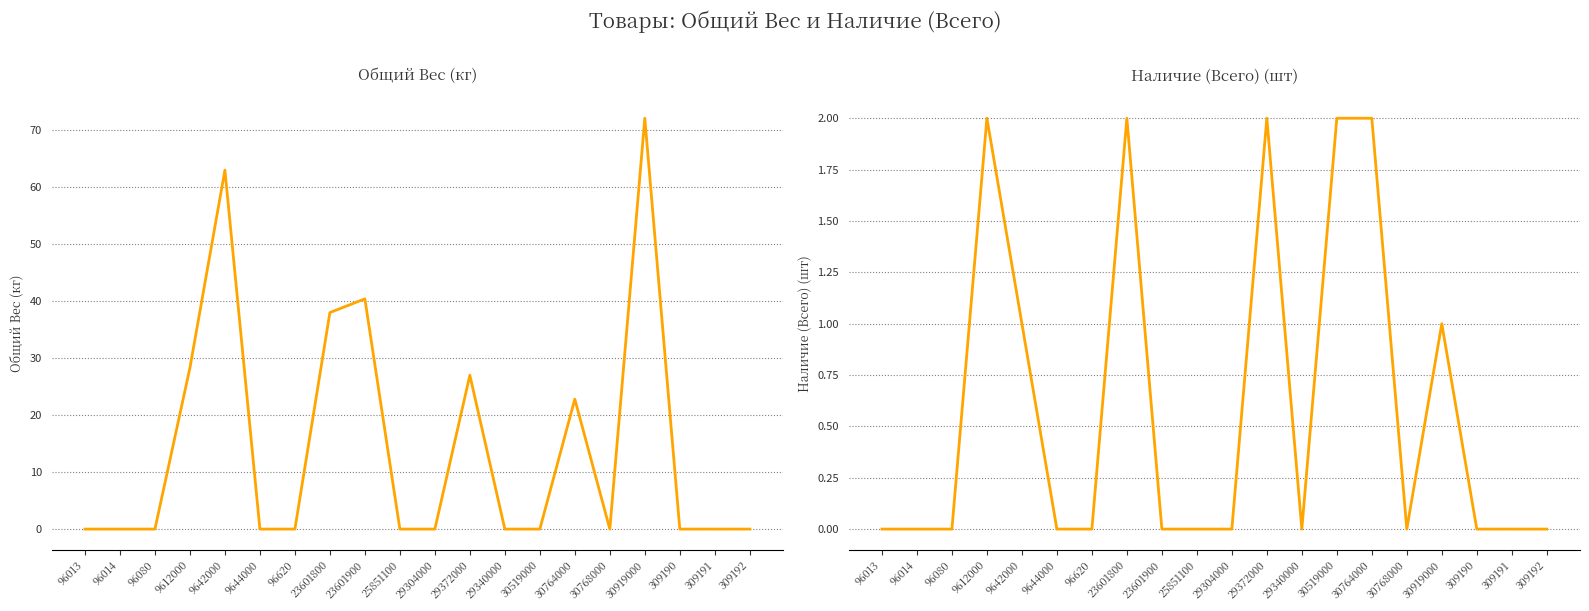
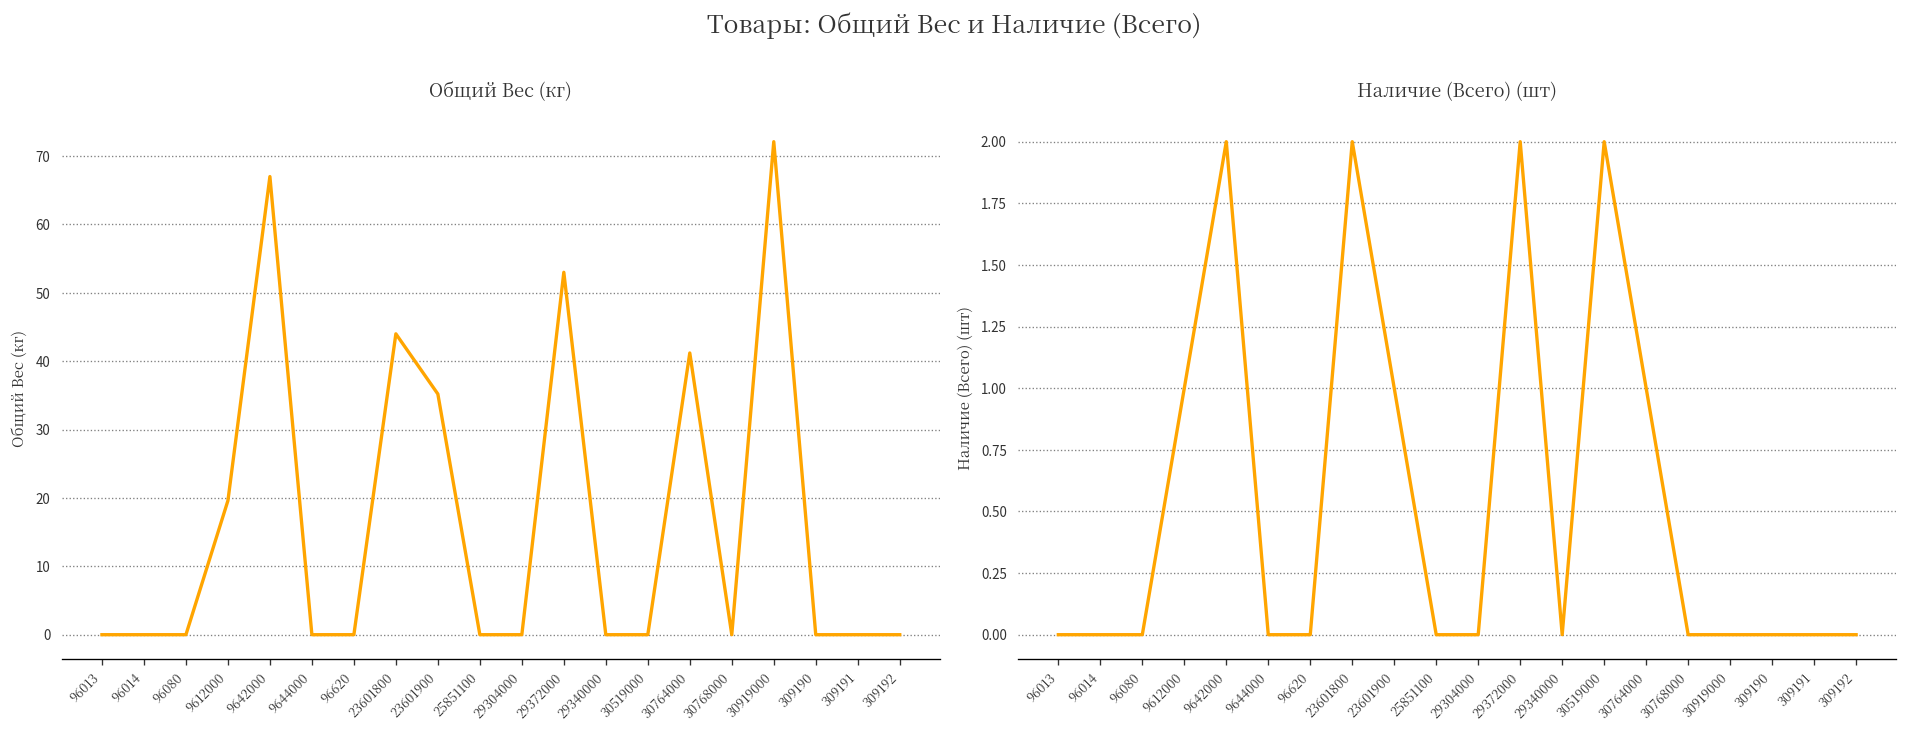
Общий Вес (кг), 9612000: 28 -> 20
Общий Вес (кг), 9642000: 63 -> 67
Общий Вес (кг), 23601800: 38 -> 44
Общий Вес (кг), 23601900: 40 -> 35
Общий Вес (кг), 29372000: 27 -> 53
Общий Вес (кг), 30764000: 23 -> 41
Наличие (Всего) (шт), 9612000: 2 -> 1
Наличие (Всего) (шт), 9642000: 1 -> 2
Наличие (Всего) (шт), 23601900: 0 -> 1
Наличие (Всего) (шт), 30764000: 2 -> 1
Наличие (Всего) (шт), 30919000: 1 -> 0
